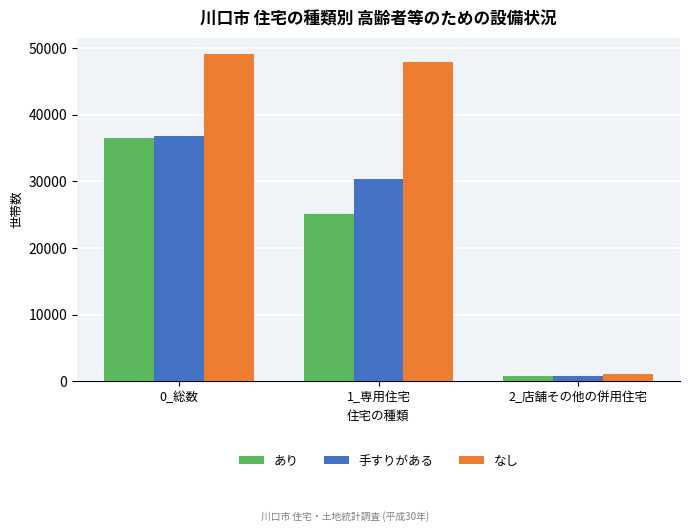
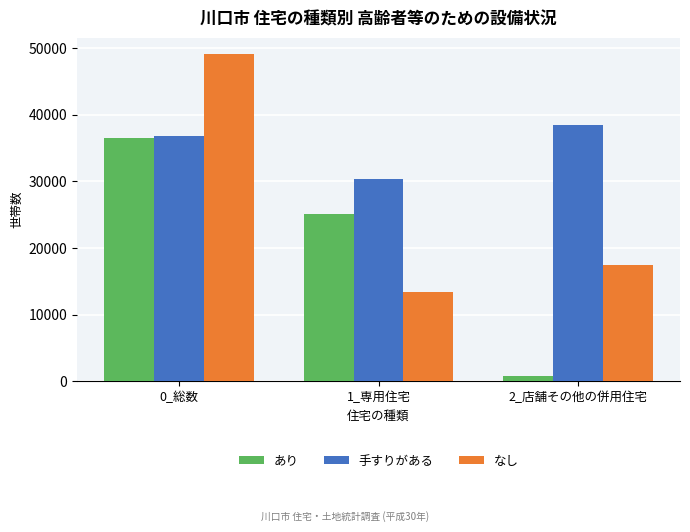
なし, 1_専用住宅: 48000 -> 13000
手すりがある, 2_店舗その他の併用住宅: 1000 -> 39000
なし, 2_店舗その他の併用住宅: 1000 -> 17000
